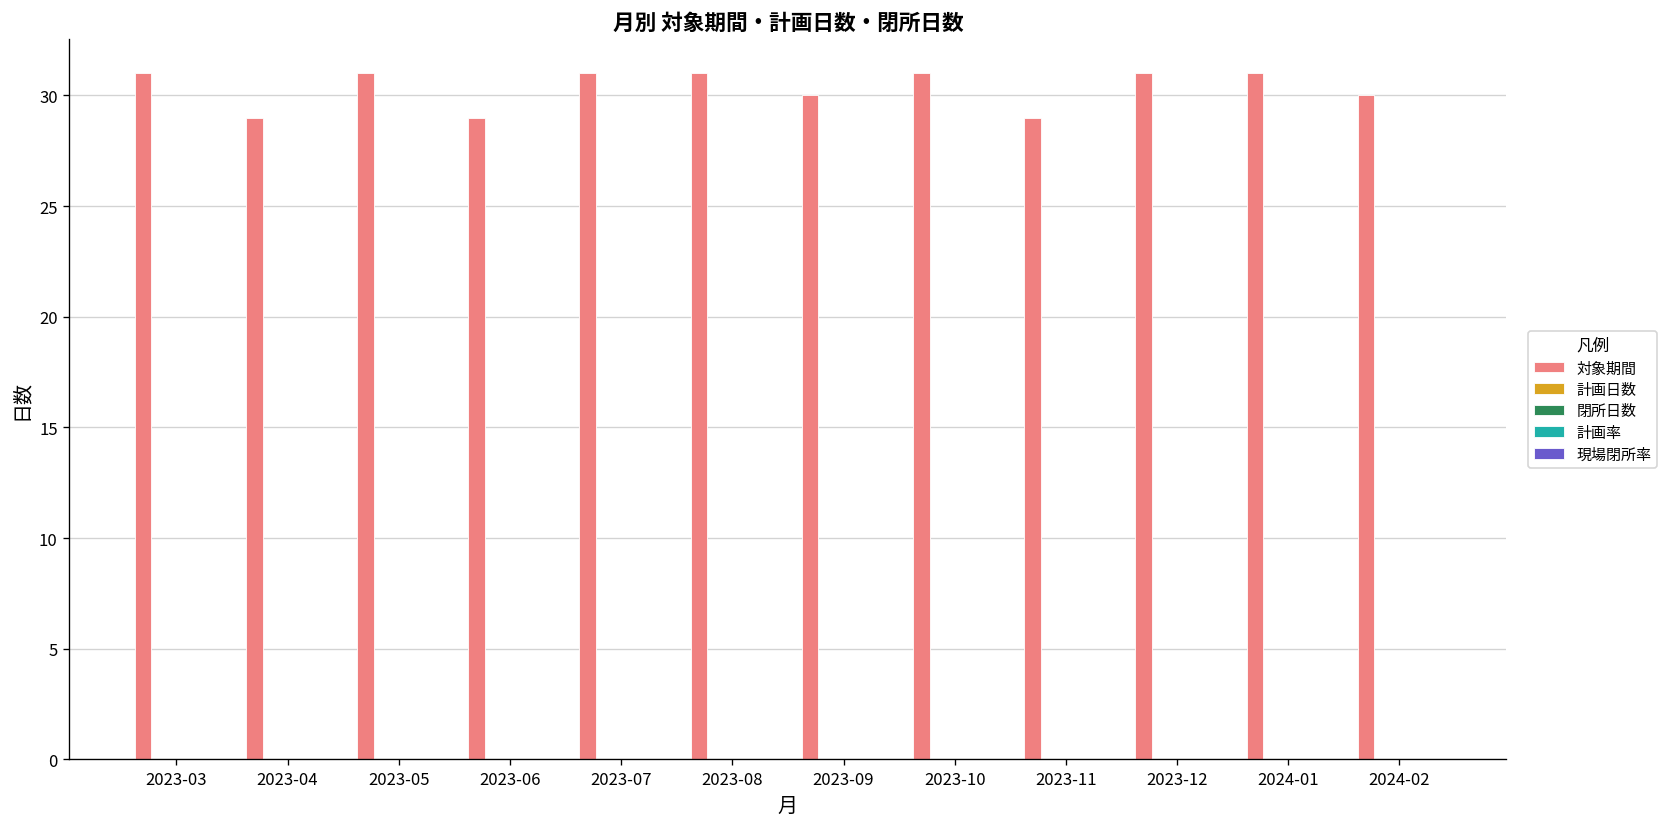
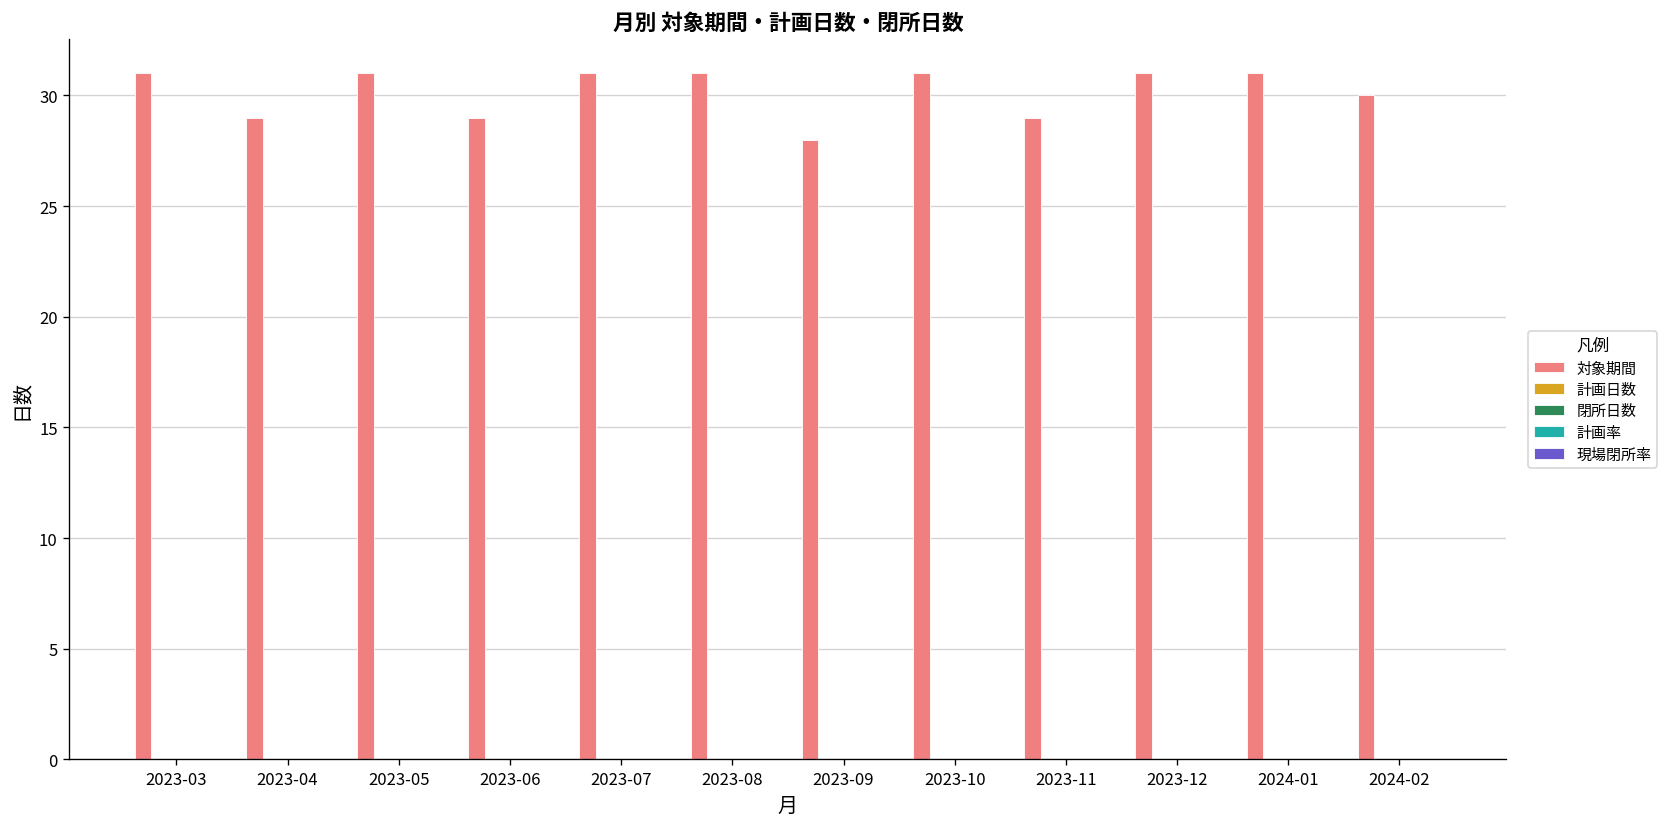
対象期間, 2023-09: 30 -> 28
